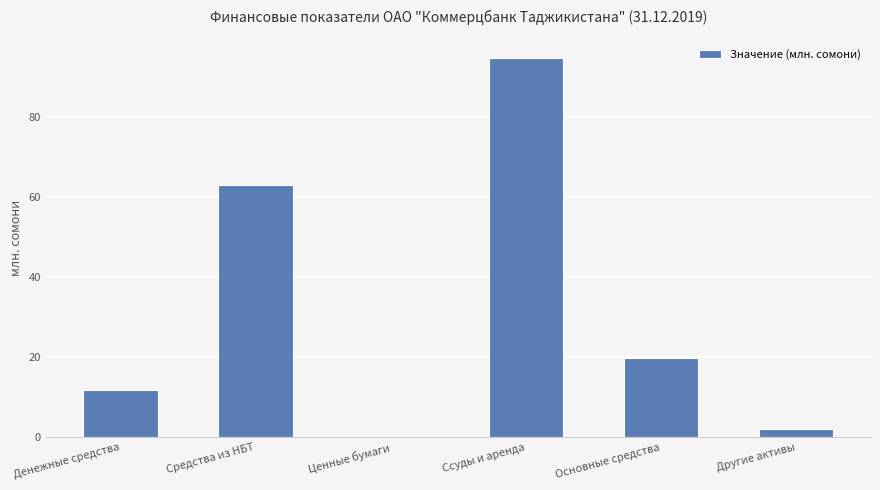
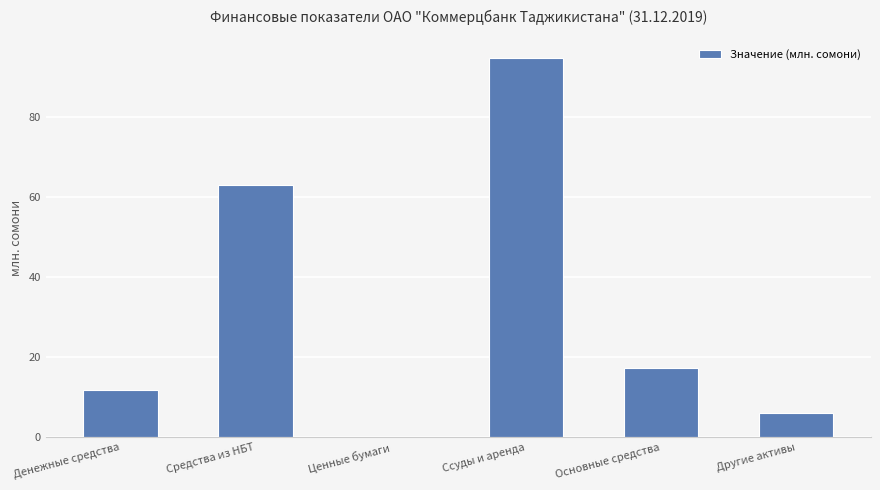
Основные средства: 20 -> 17
Другие активы: 2 -> 6
